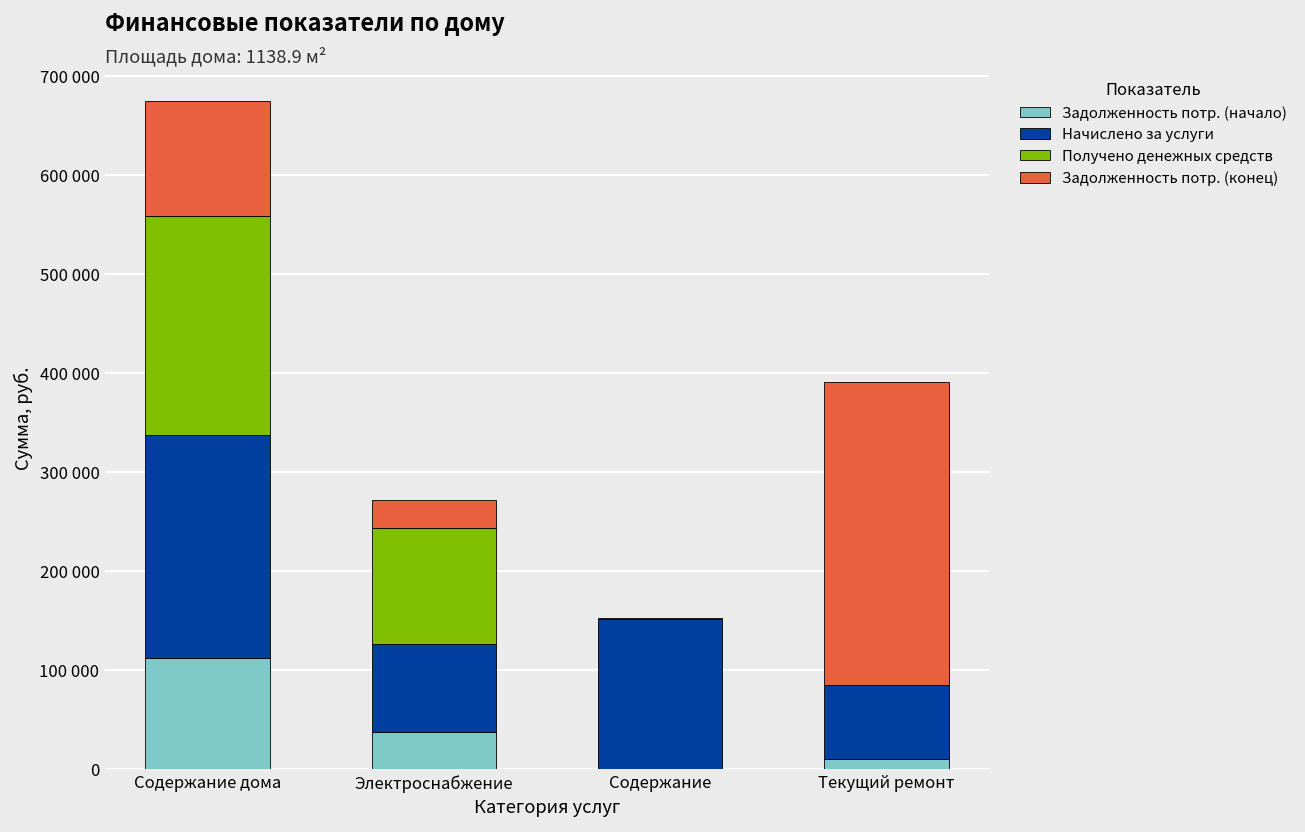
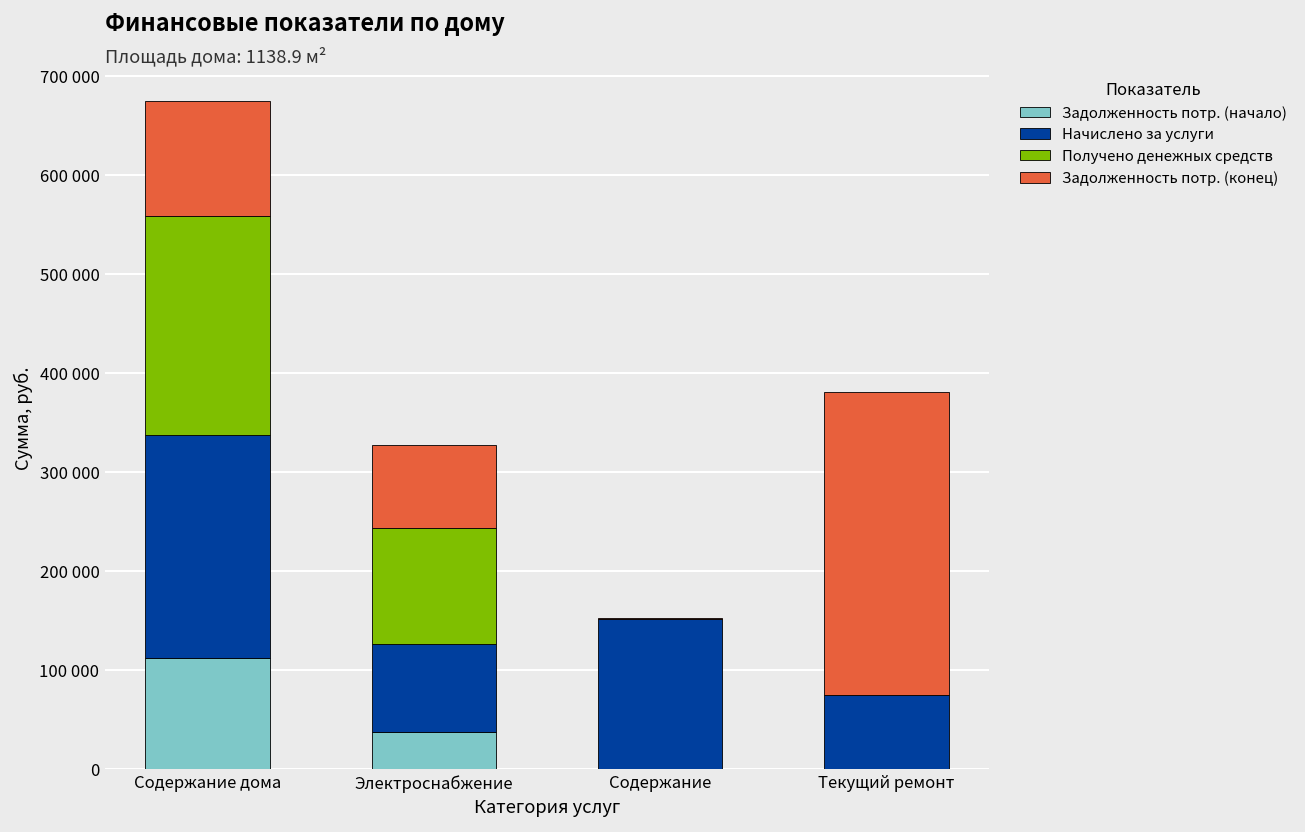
Задолженность потр. (конец), Электроснабжение: 30000 -> 80000
Задолженность потр. (начало), Текущий ремонт: 10000 -> 0
